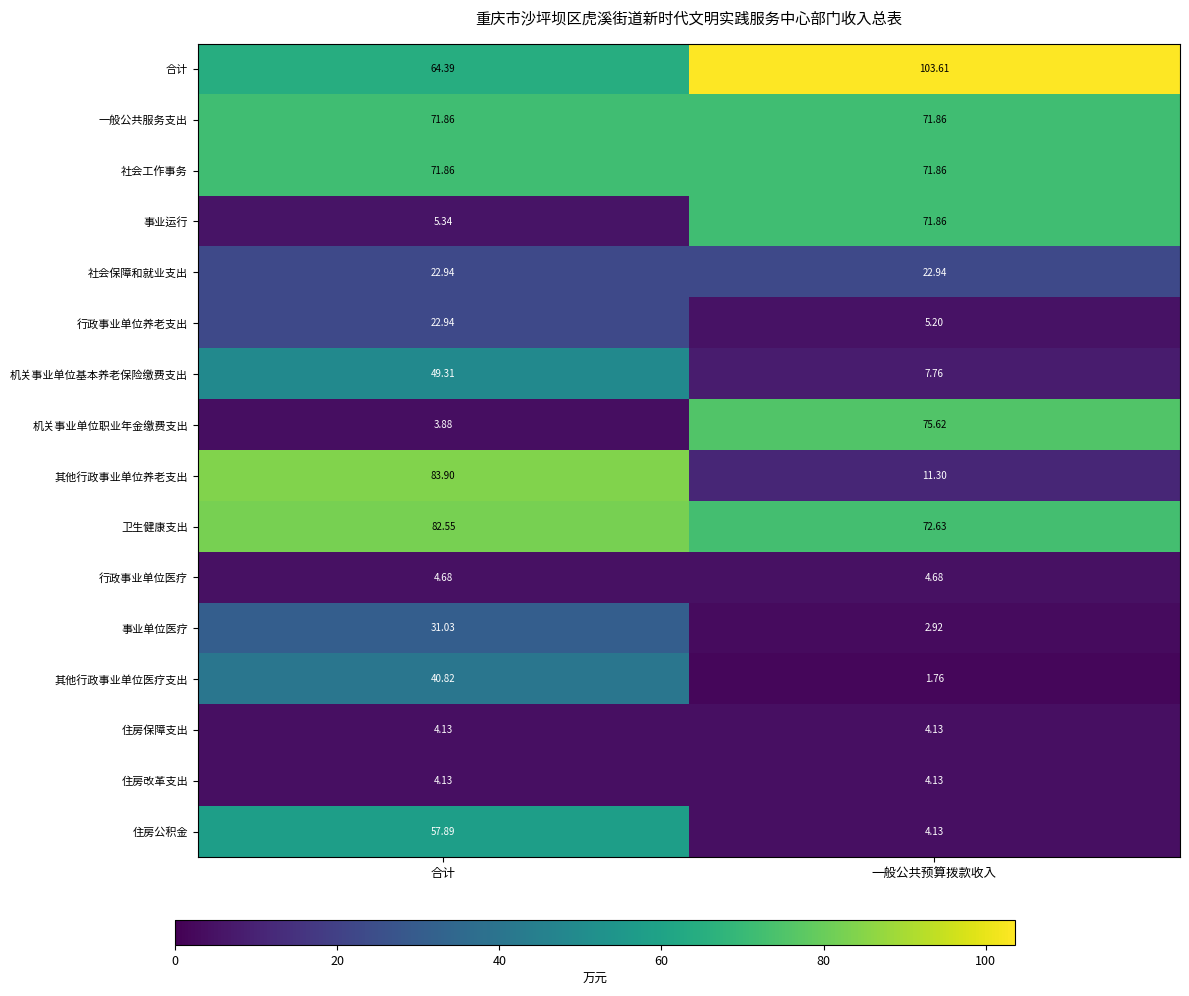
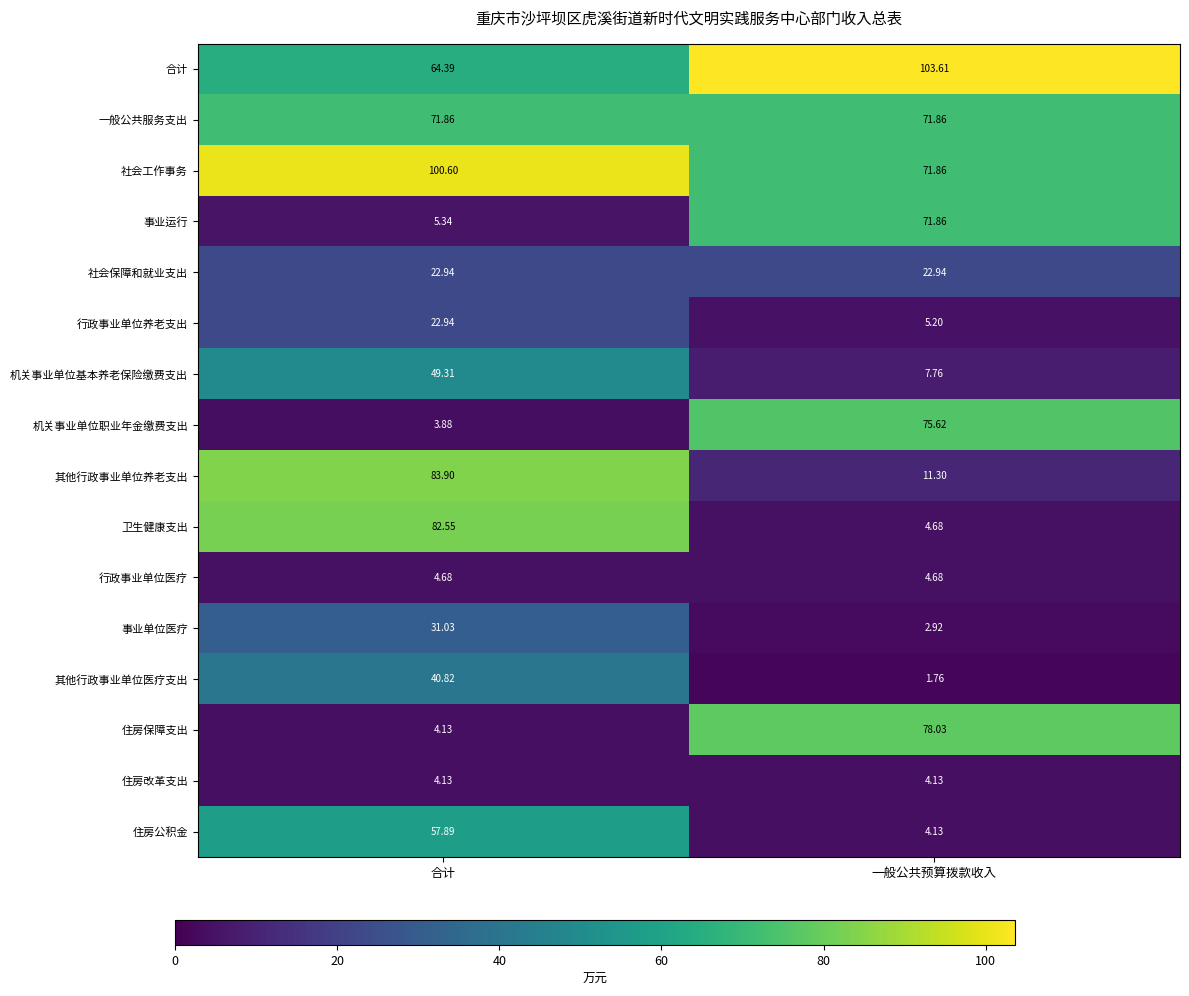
社会工作事务, 合计: 71.86 -> 100.60
卫生健康支出, 一般公共预算拨款收入: 72.63 -> 4.68
住房保障支出, 一般公共预算拨款收入: 4.13 -> 78.03
